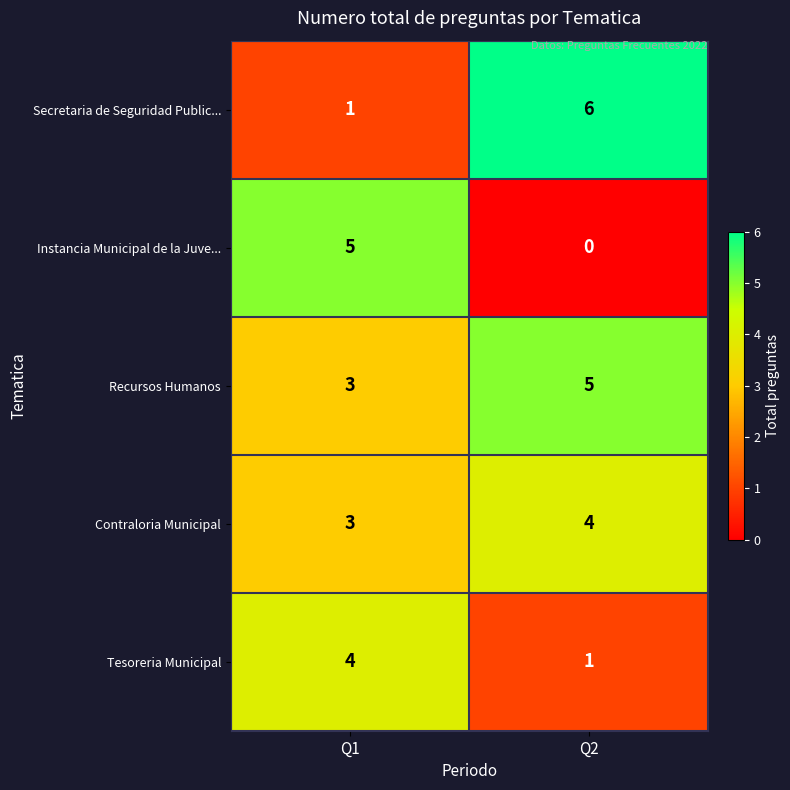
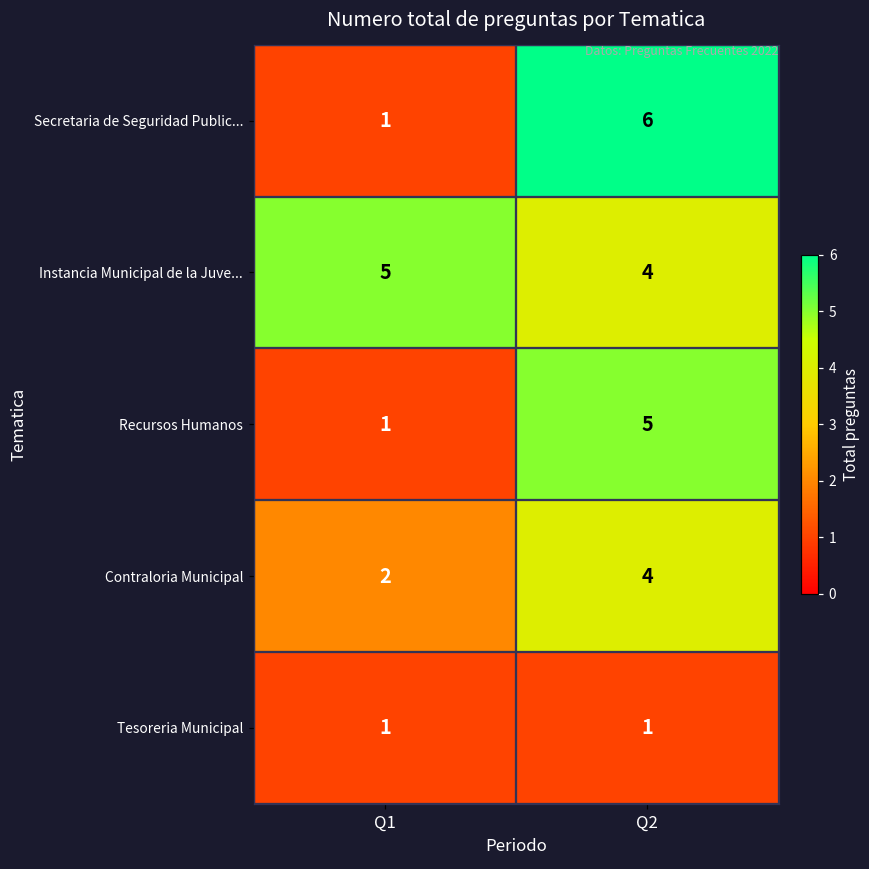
Instancia Municipal de la Juve..., Q2: 0 -> 4
Recursos Humanos, Q1: 3 -> 1
Contraloria Municipal, Q1: 3 -> 2
Tesoreria Municipal, Q1: 4 -> 1
